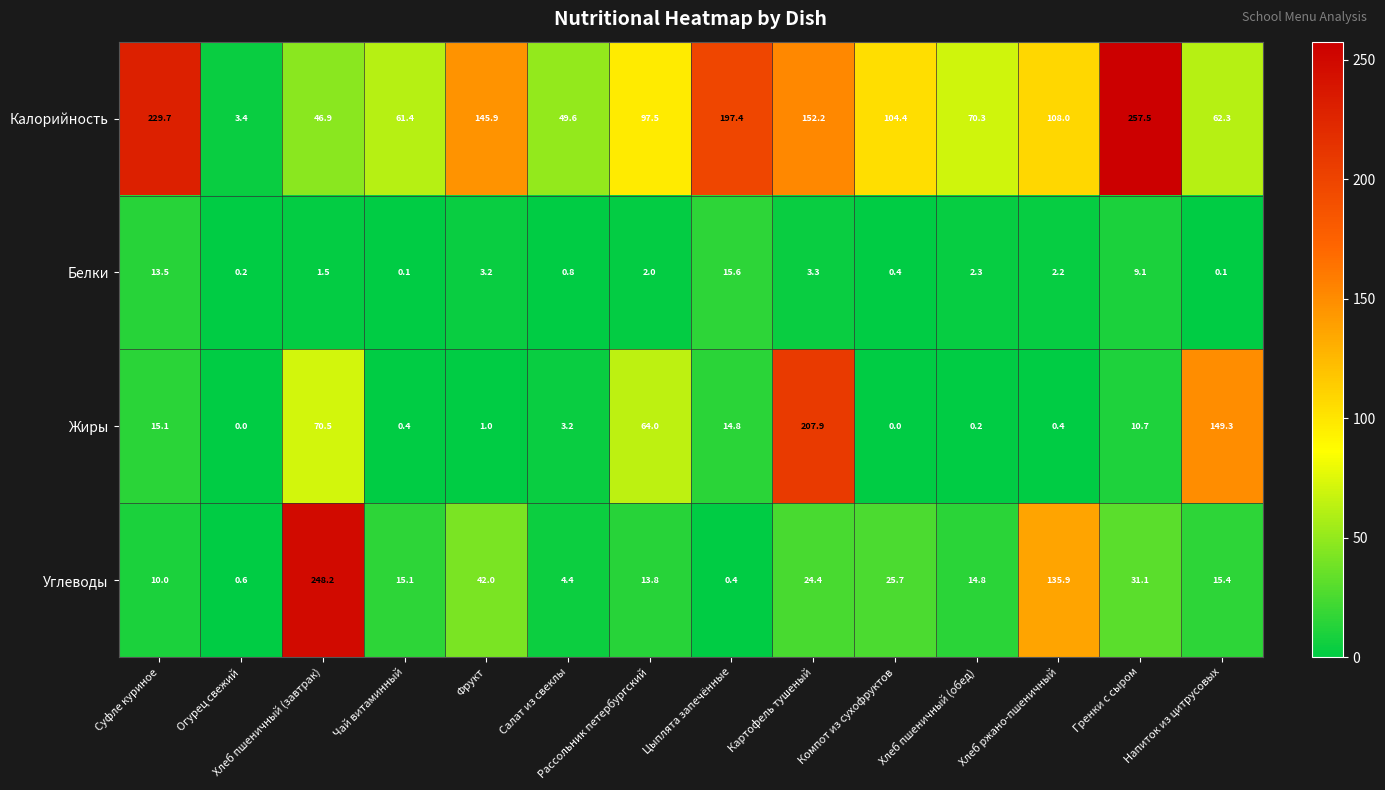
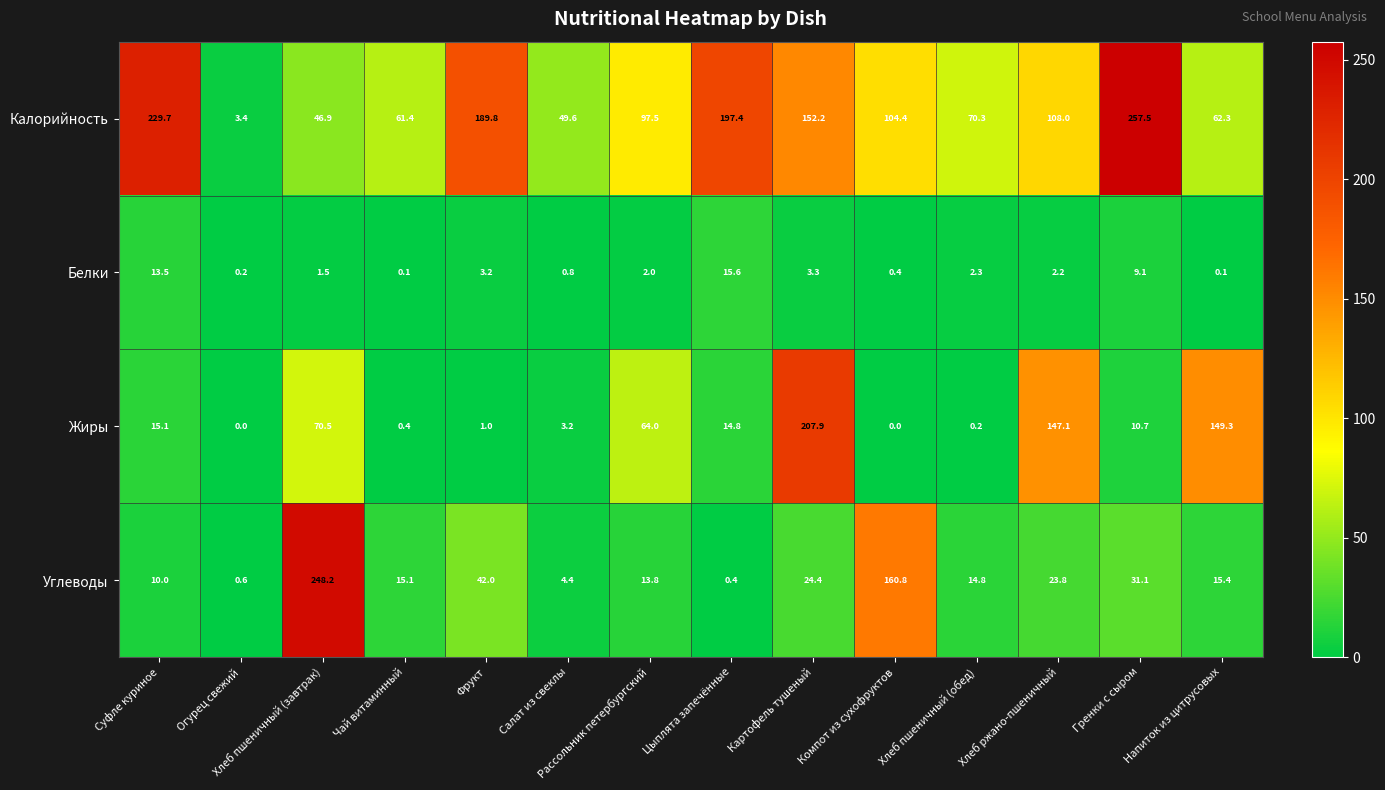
Калорийность, Фрукт: 145.9 -> 189.8
Жиры, Хлеб ржано-пшеничный: 0.4 -> 147.1
Углеводы, Компот из сухофруктов: 25.7 -> 160.8
Углеводы, Хлеб ржано-пшеничный: 135.9 -> 23.8
